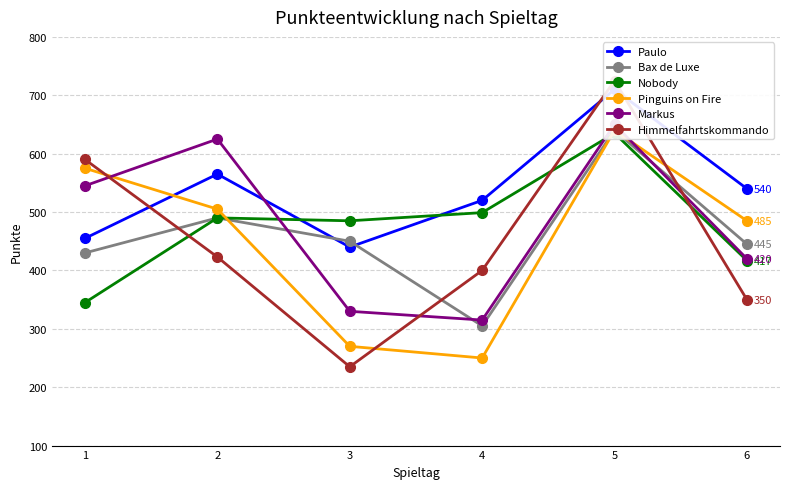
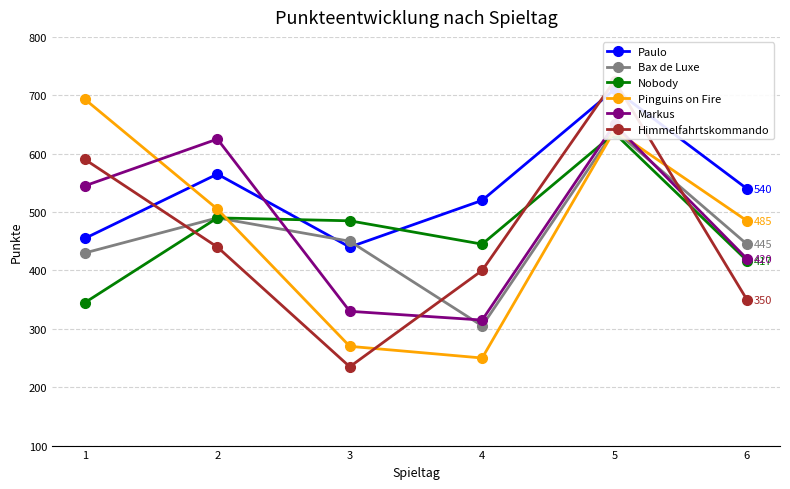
Pinguins on Fire, 1: 580 -> 690
Himmelfahrtskommando, 2: 420 -> 440
Nobody, 4: 500 -> 450
